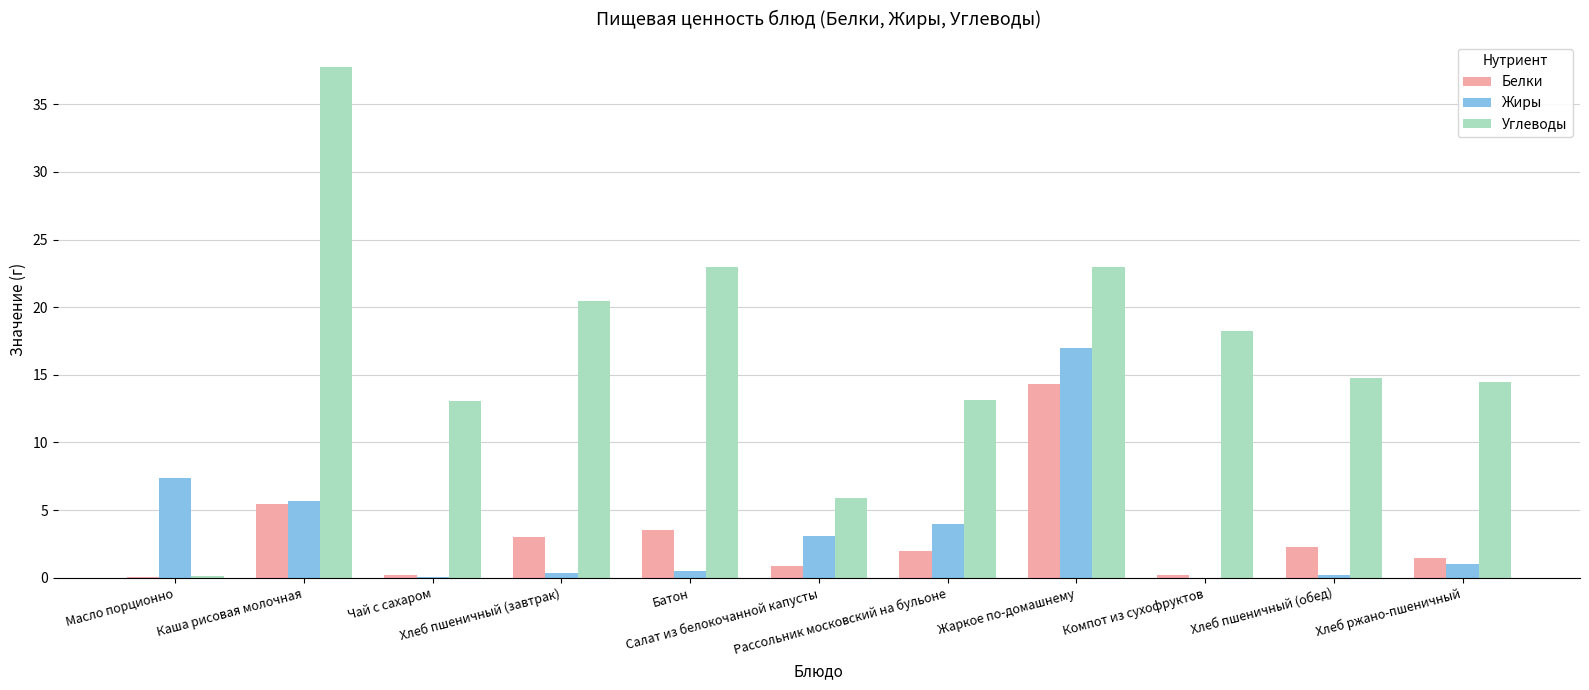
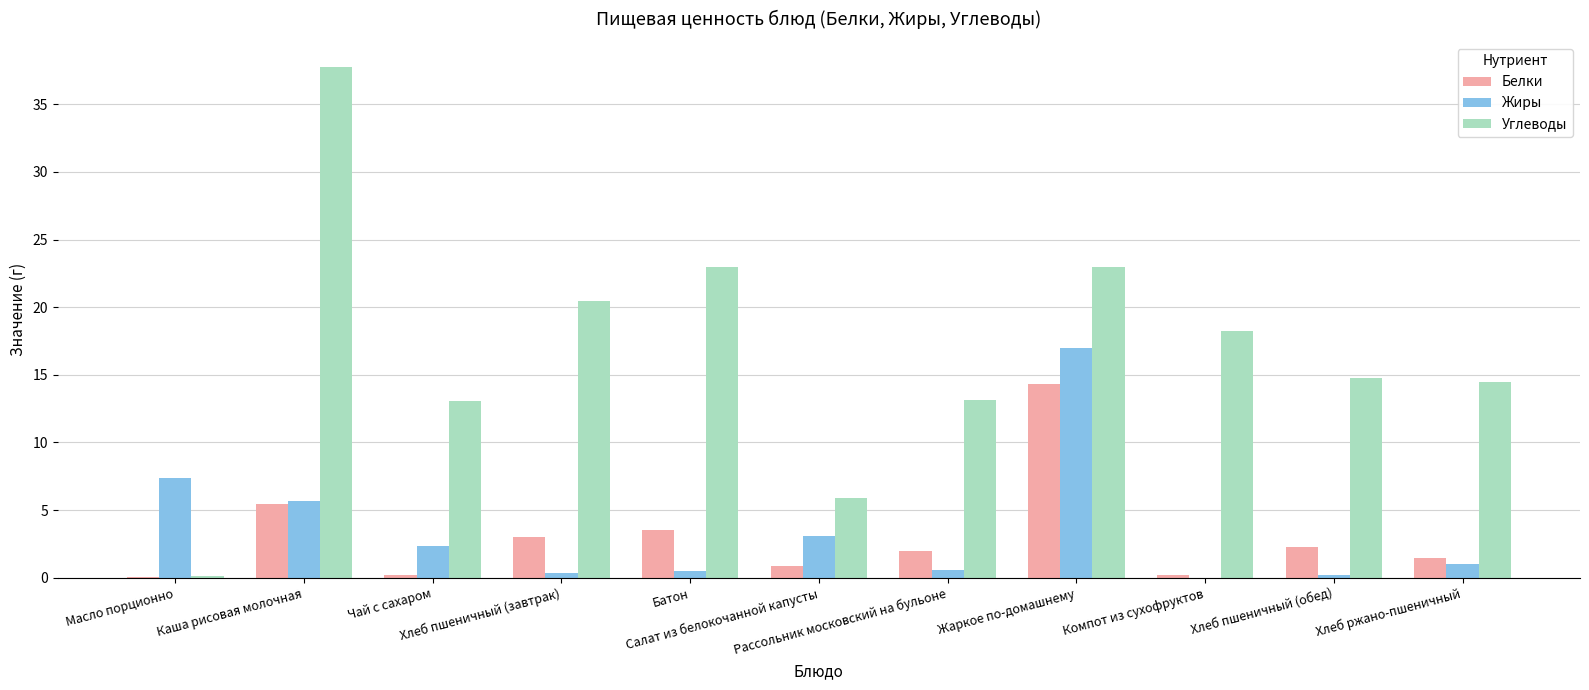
Жиры, Чай с сахаром: 0.1 -> 2.4
Жиры, Рассольник московский на бульоне: 4.0 -> 0.5
